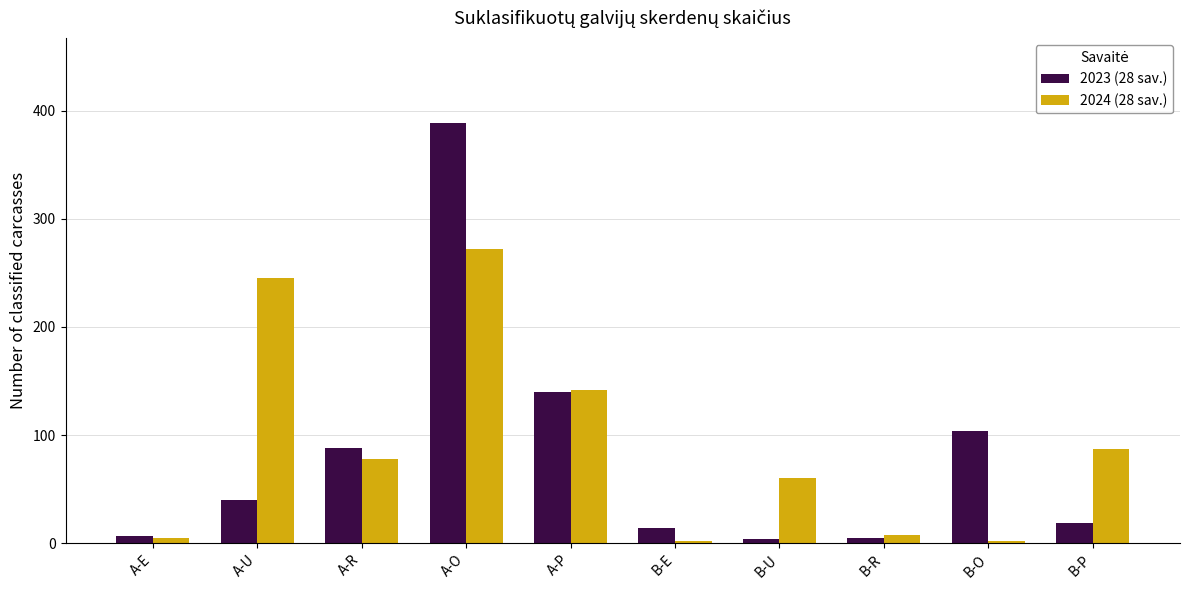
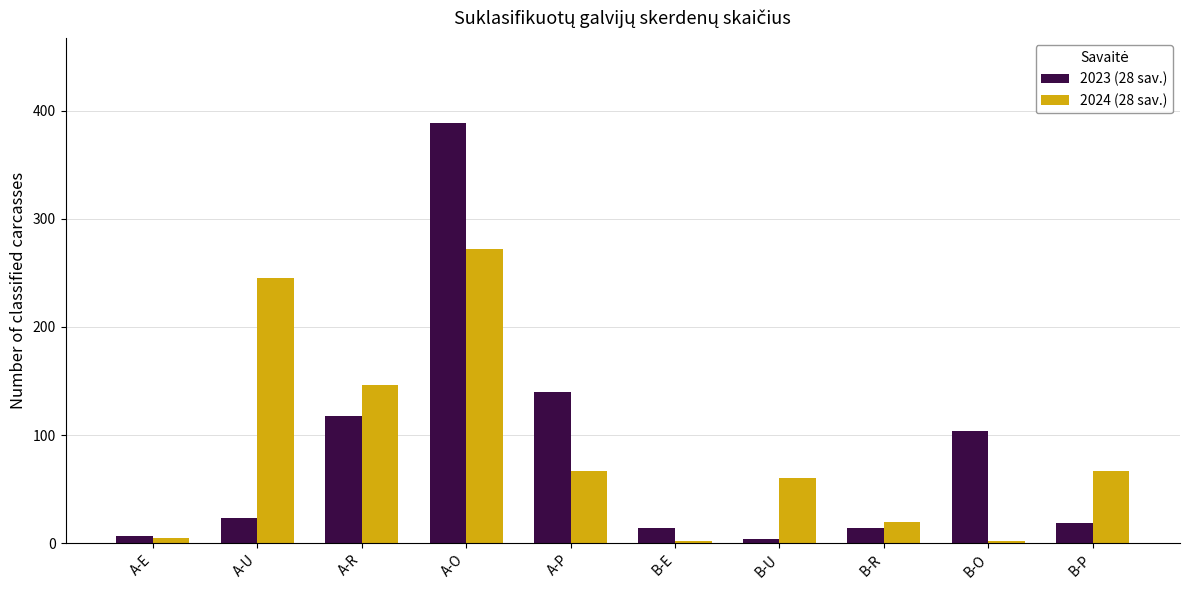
2023 (28 sav.), A-U: 40 -> 23
2023 (28 sav.), A-R: 88 -> 118
2024 (28 sav.), A-R: 78 -> 146
2024 (28 sav.), A-P: 142 -> 67
2023 (28 sav.), B-R: 5 -> 14
2024 (28 sav.), B-R: 8 -> 20
2024 (28 sav.), B-P: 87 -> 67
